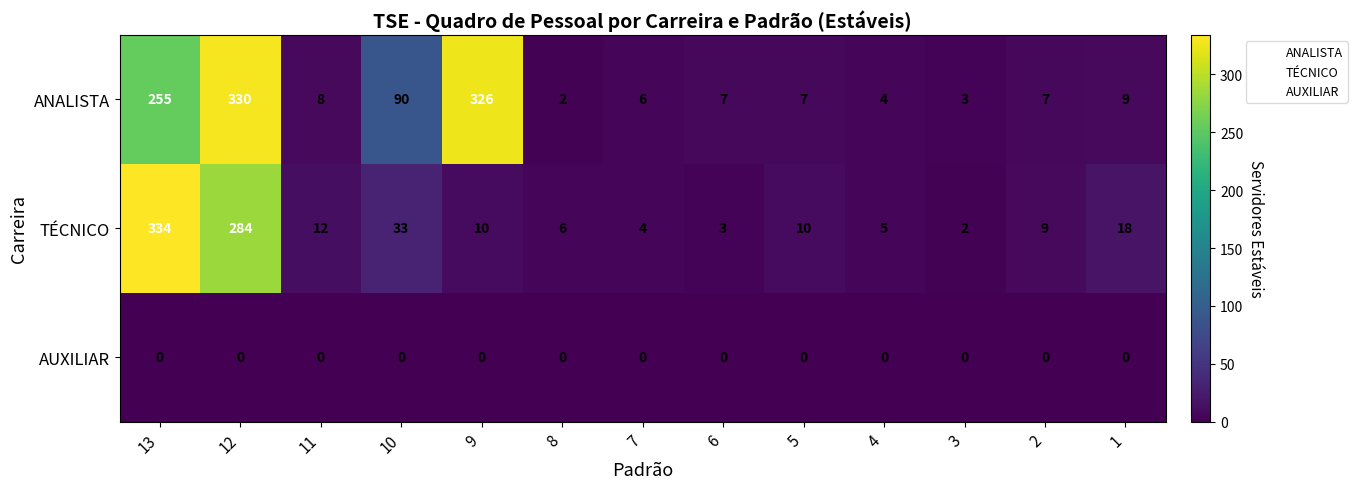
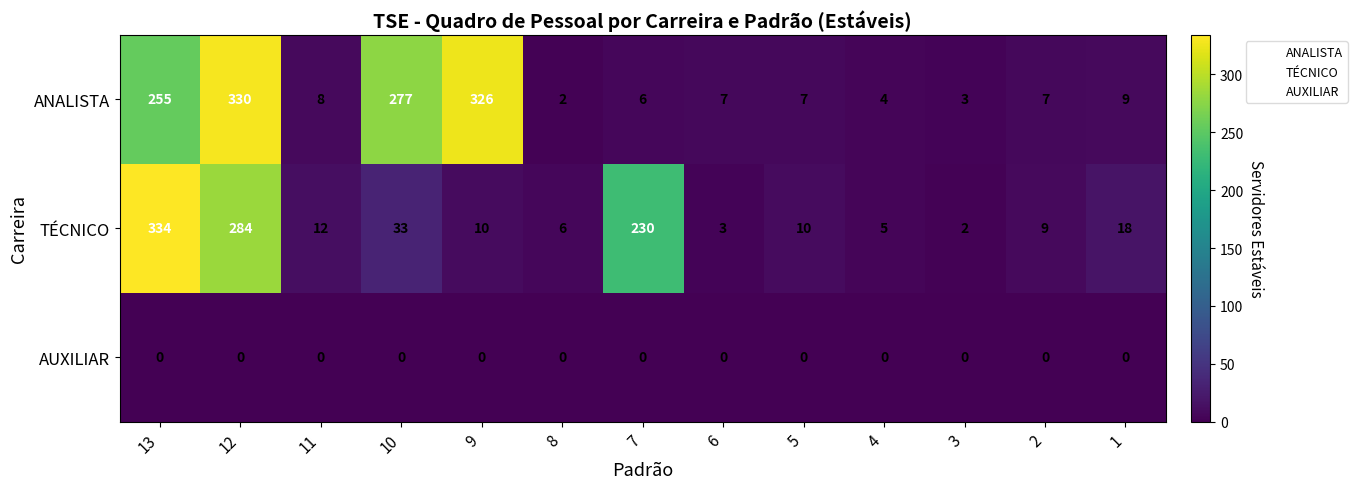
ANALISTA, 10: 90 -> 277
TÉCNICO, 7: 4 -> 230
